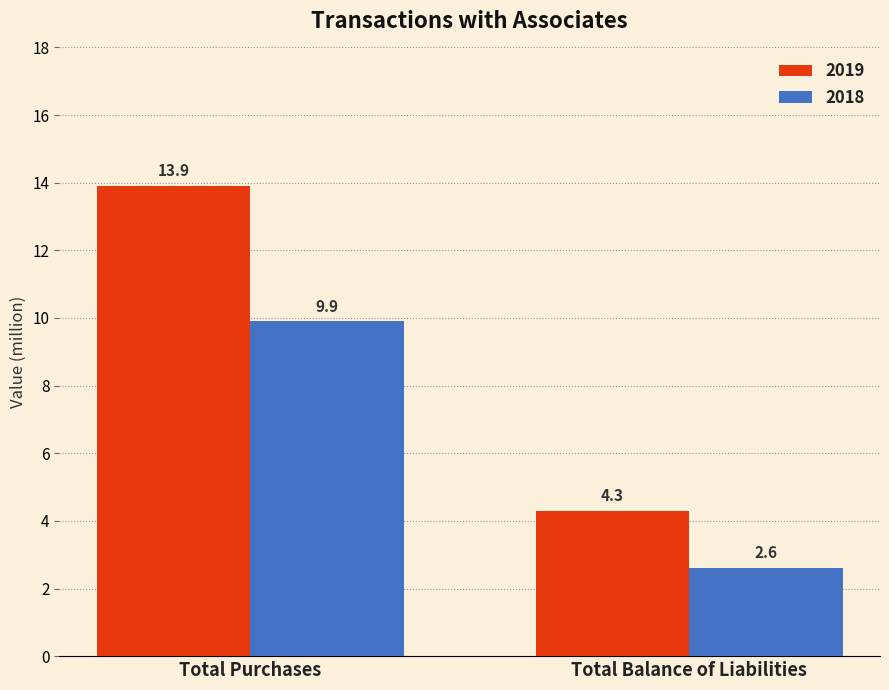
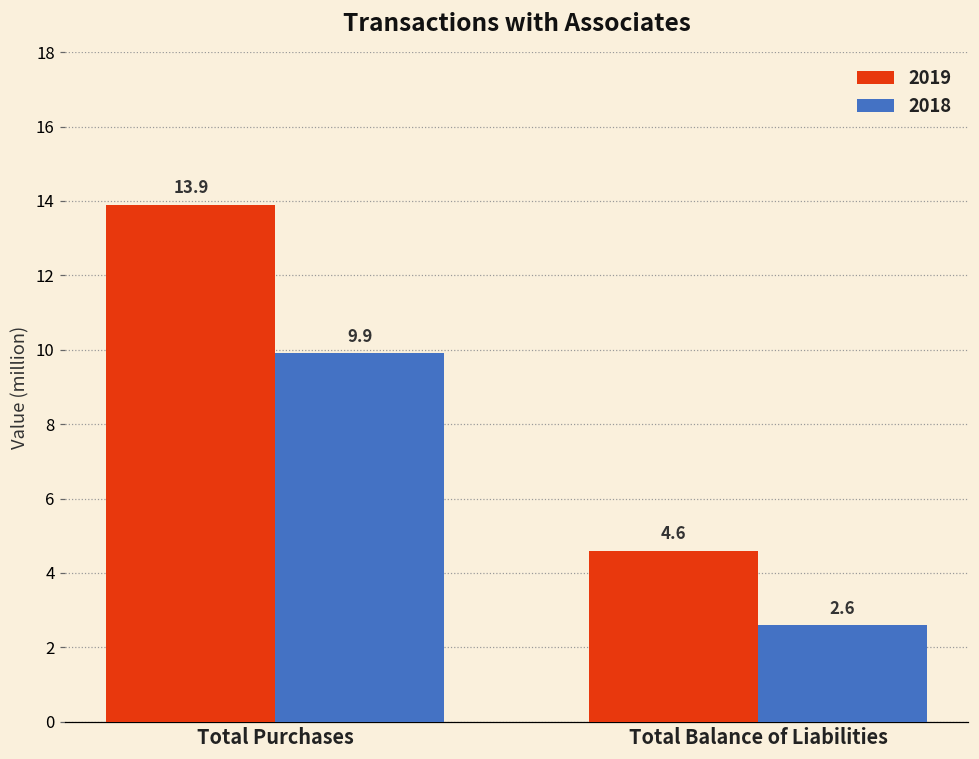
2019, Total Balance of Liabilities: 4.3 -> 4.6
